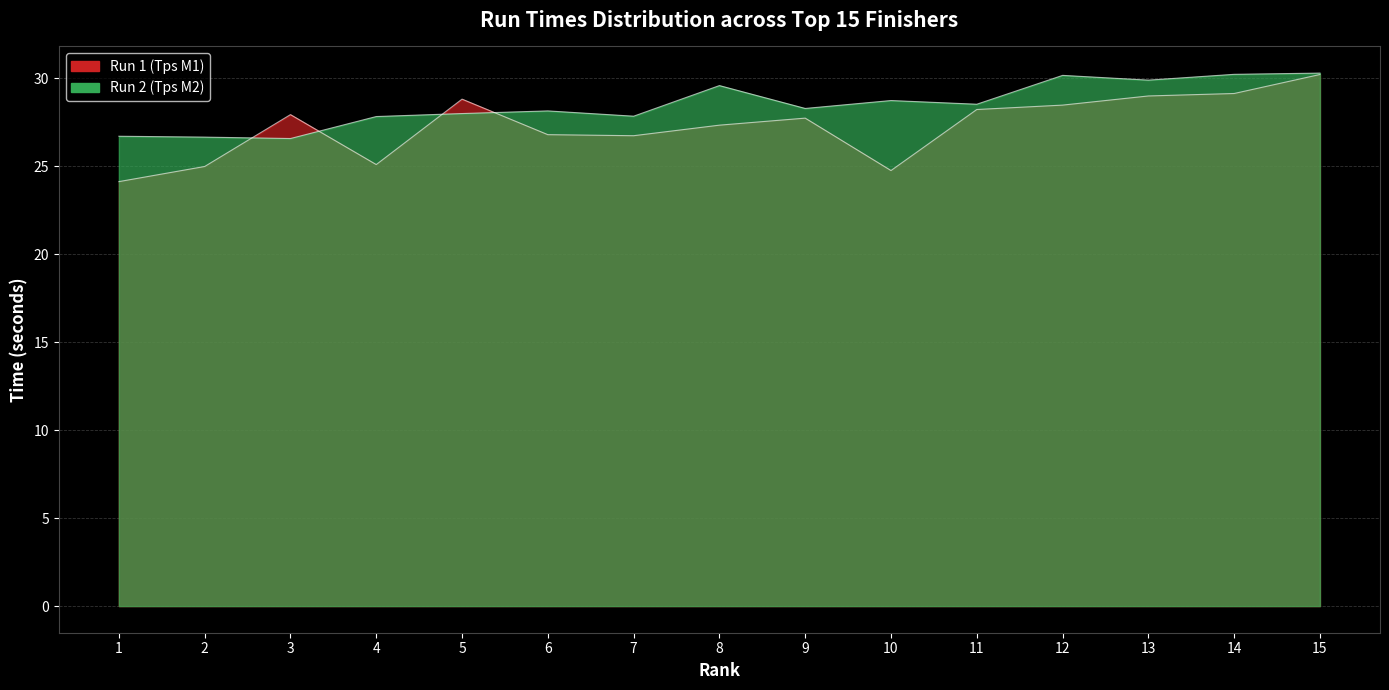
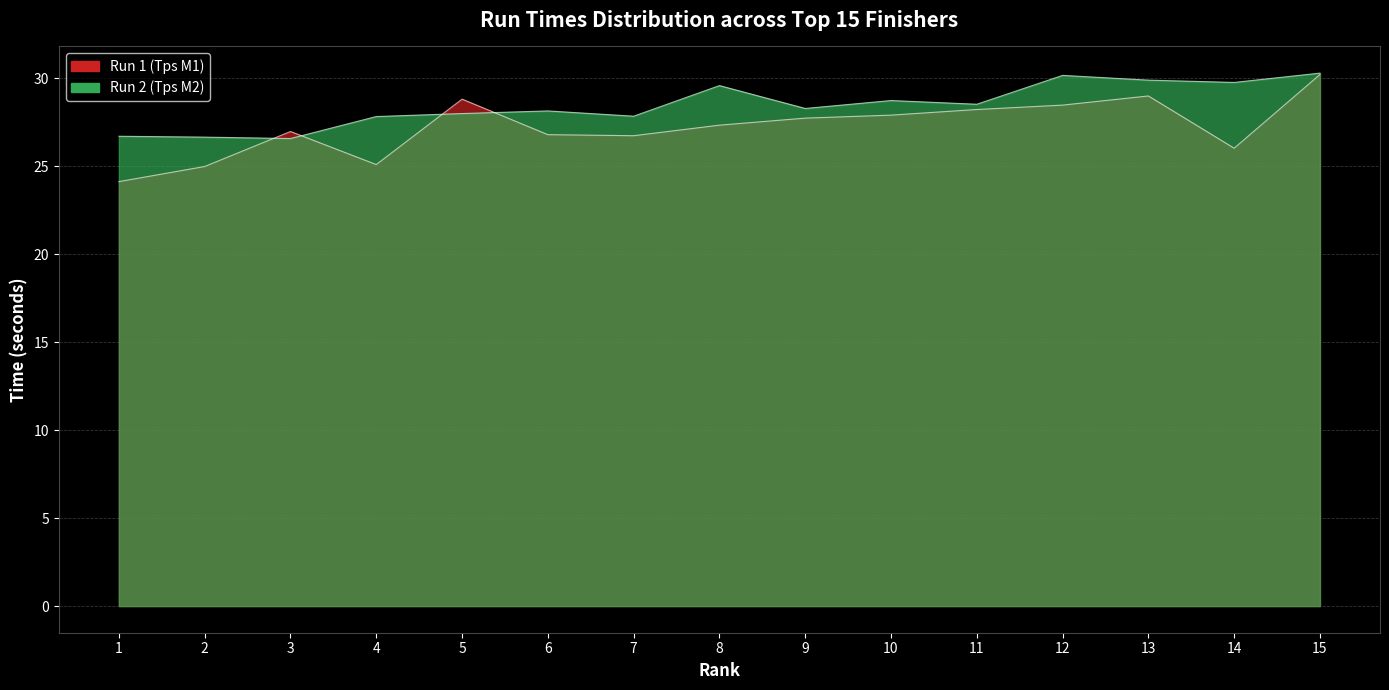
Run 1 (Tps M1), 3: 27.9 -> 27.0
Run 1 (Tps M1), 10: 24.8 -> 27.9
Run 1 (Tps M1), 14: 29.1 -> 26.0
Run 2 (Tps M2), 14: 30.2 -> 29.8
